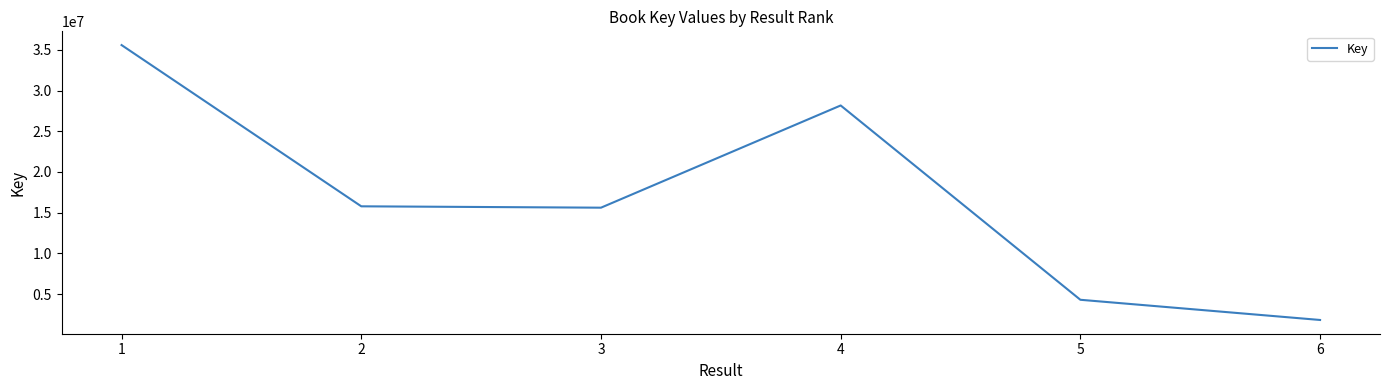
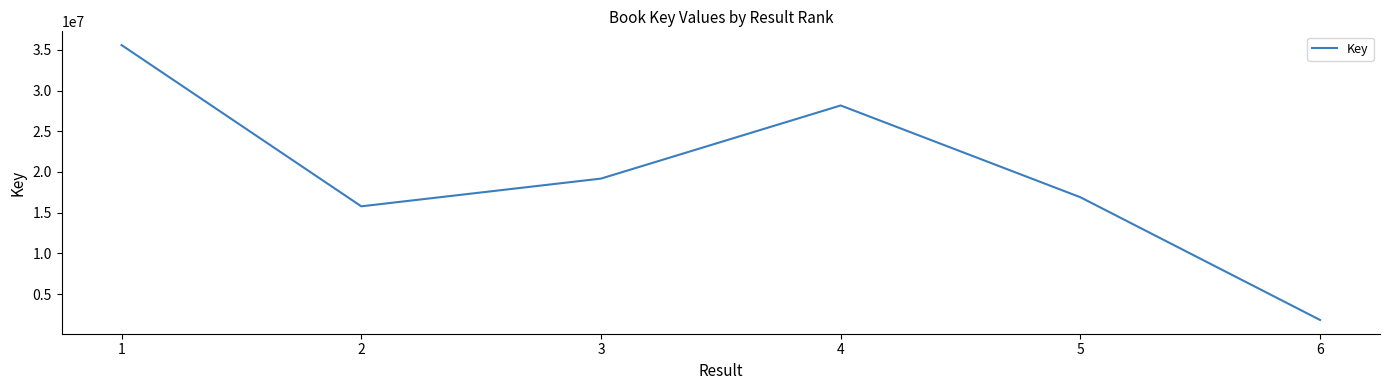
3: 16000000 -> 19000000
5: 4000000 -> 17000000
